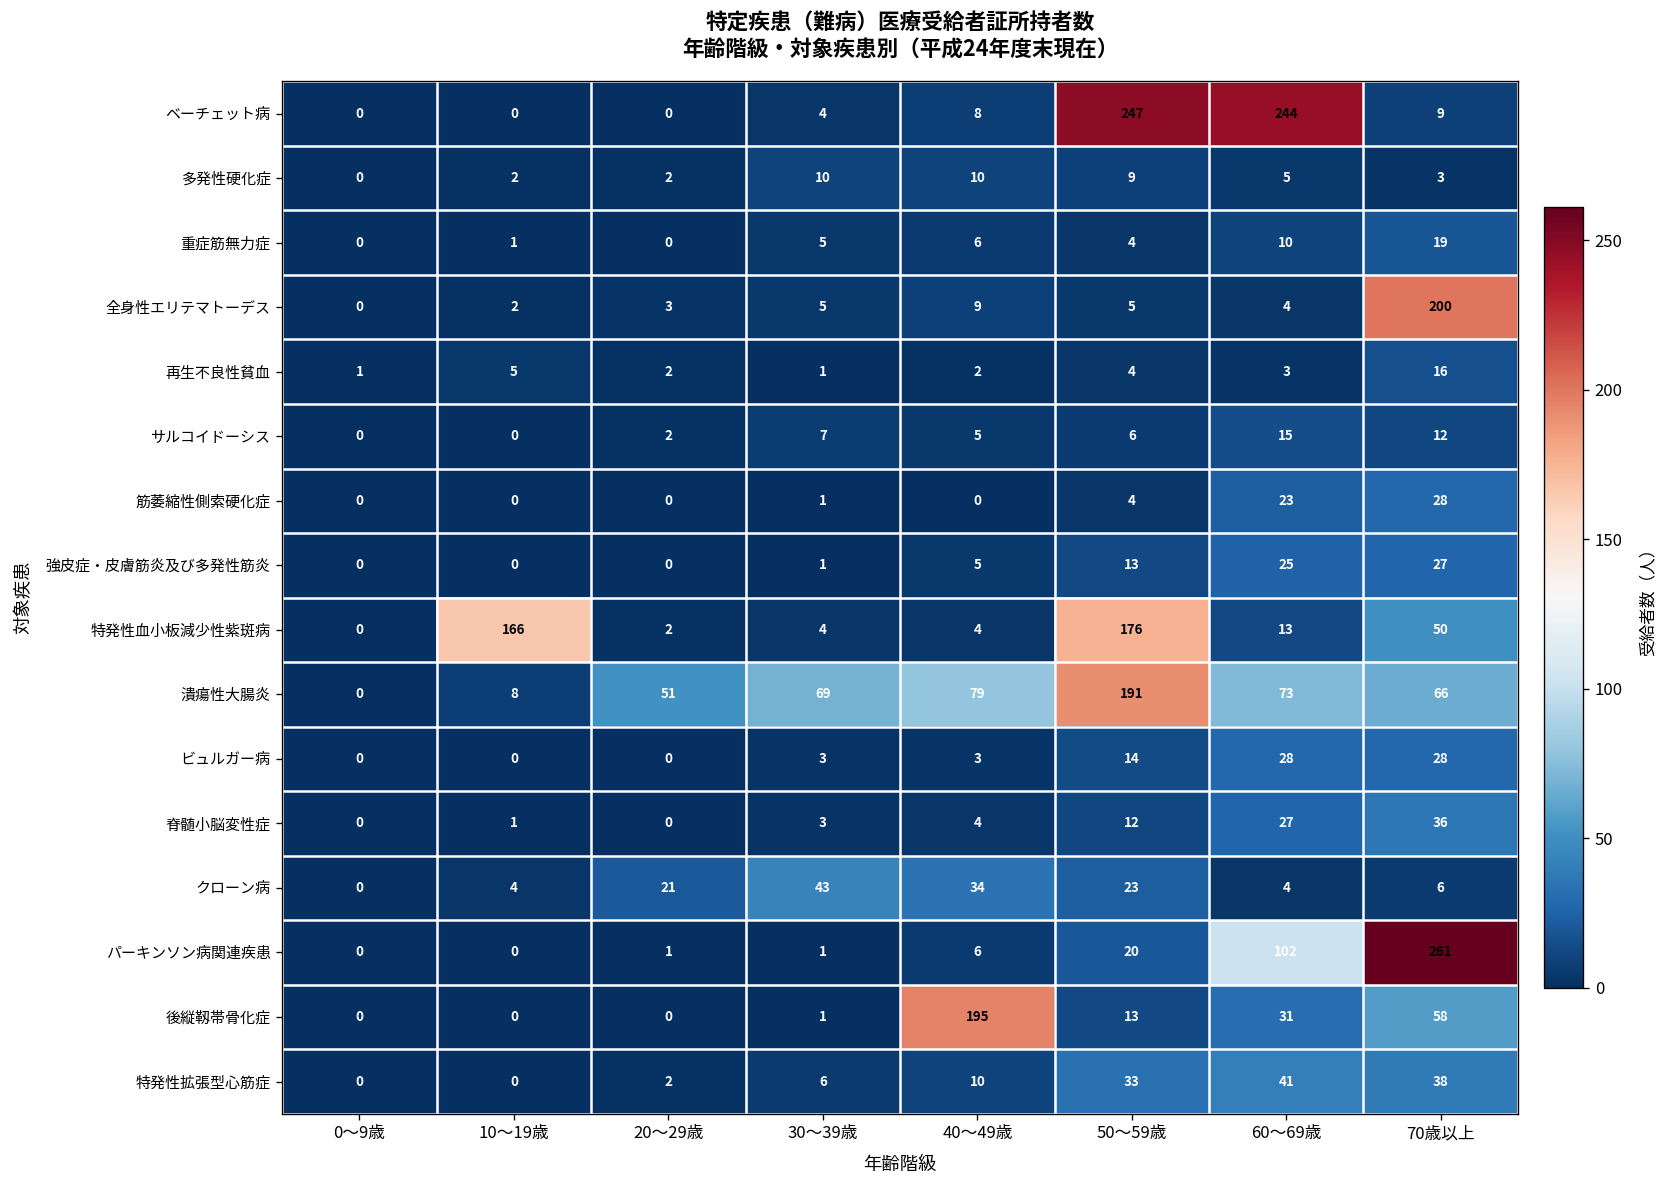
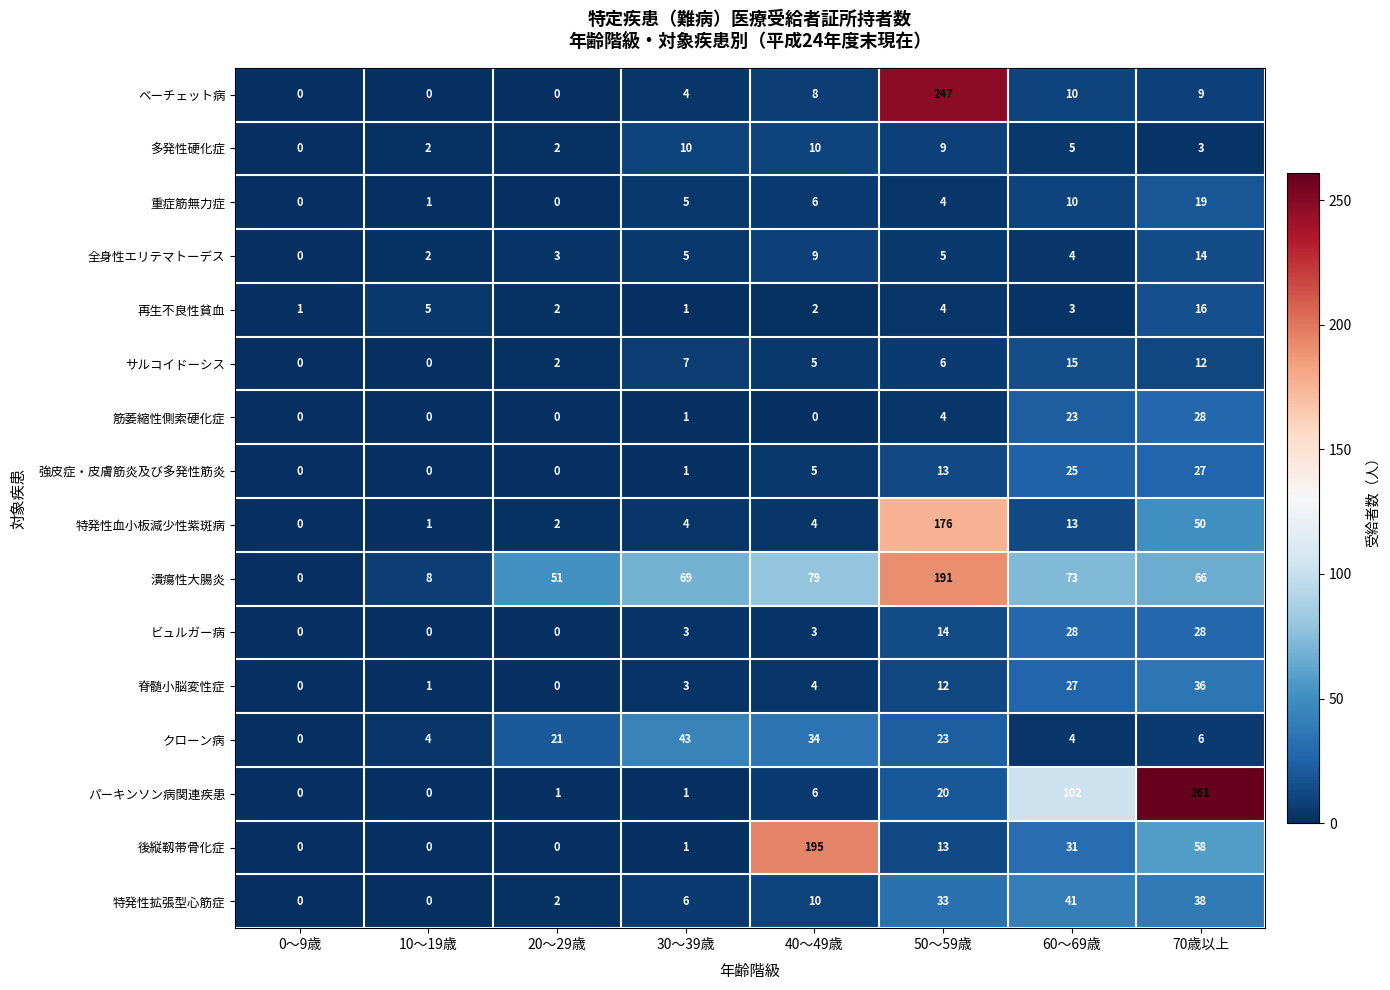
ベーチェット病, 60～69歳: 244 -> 10
全身性エリテマトーデス, 70歳以上: 200 -> 14
特発性血小板減少性紫斑病, 10～19歳: 166 -> 1
